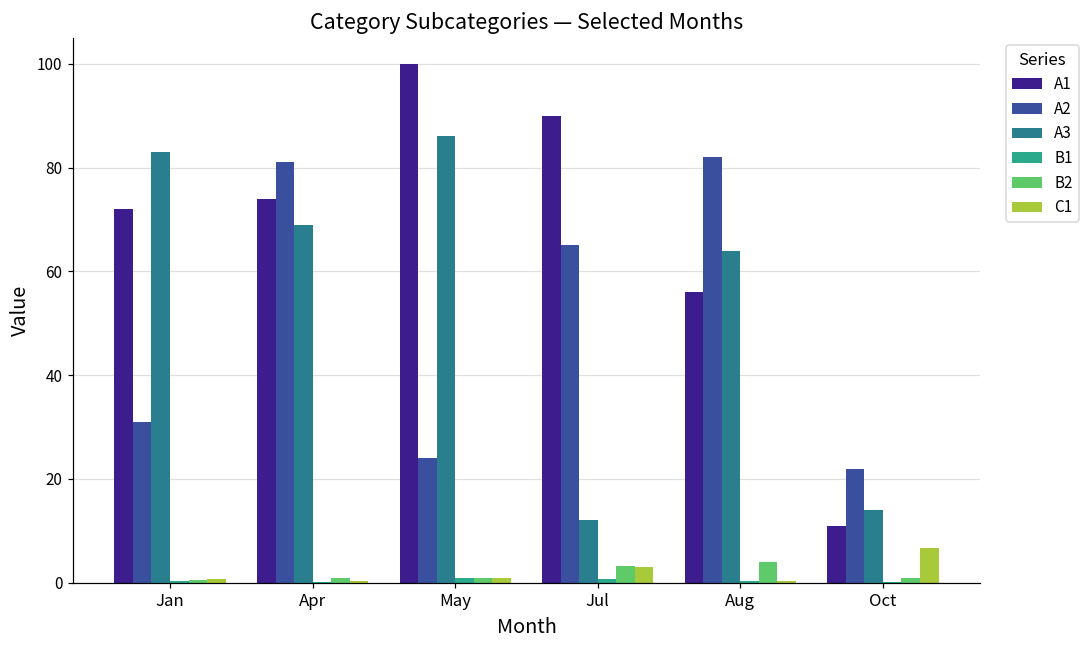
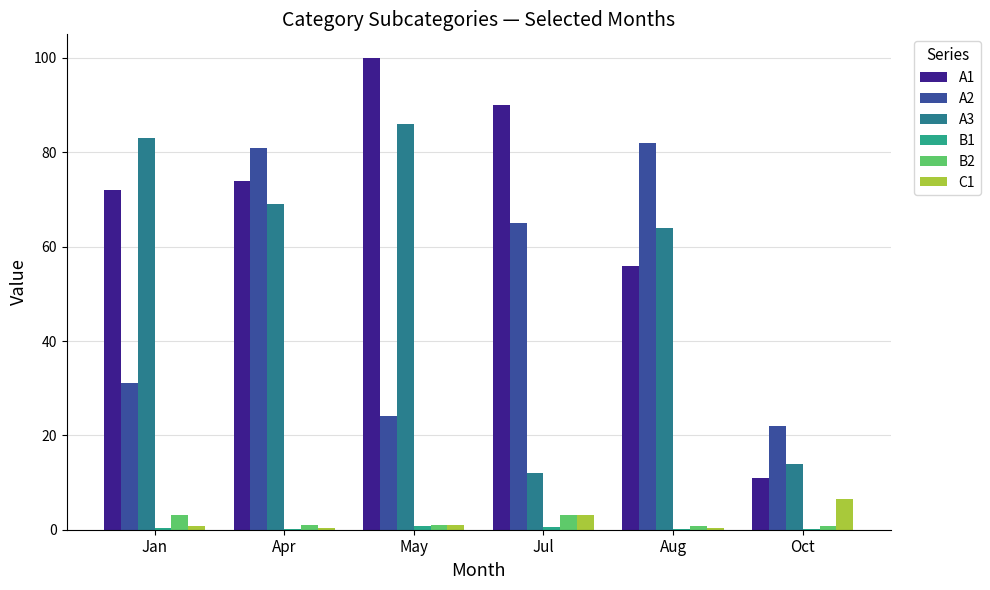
B2, Jan: 0 -> 3
B2, Aug: 4 -> 1
